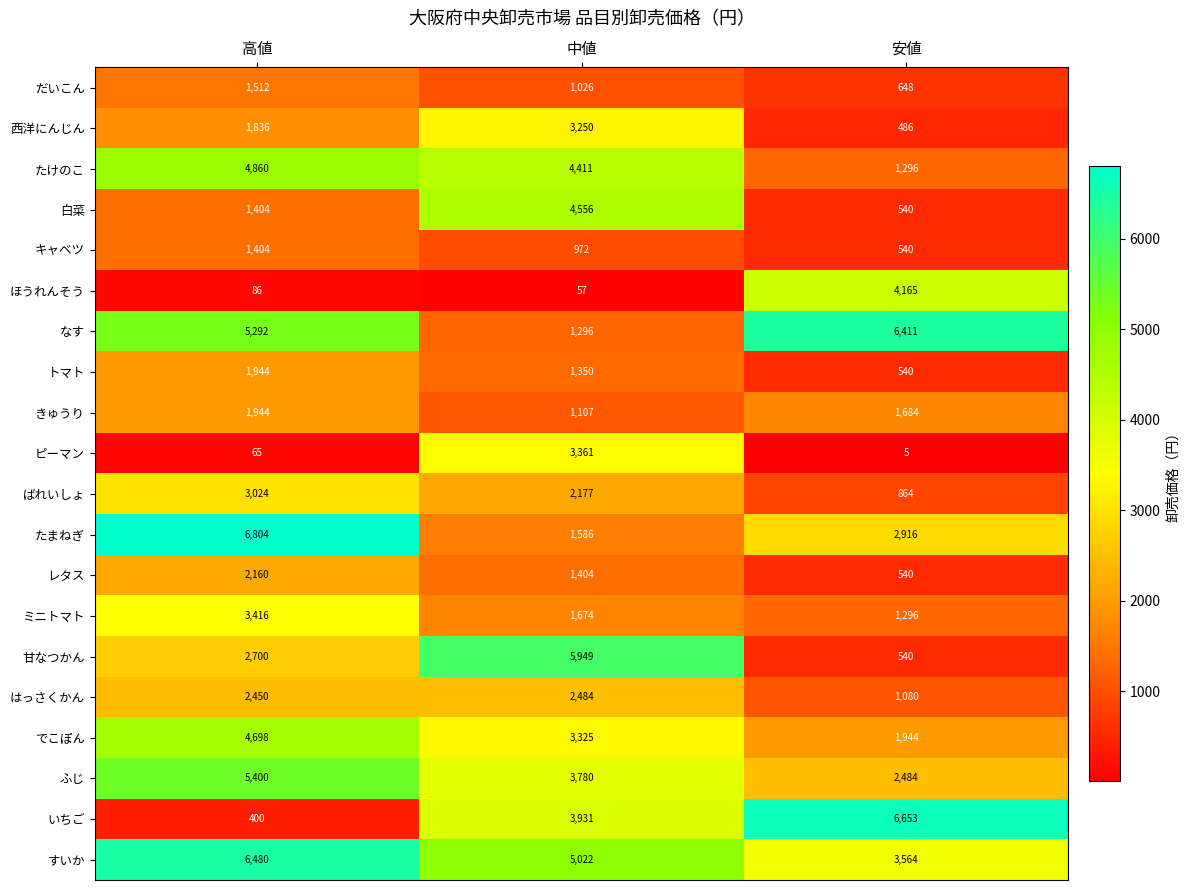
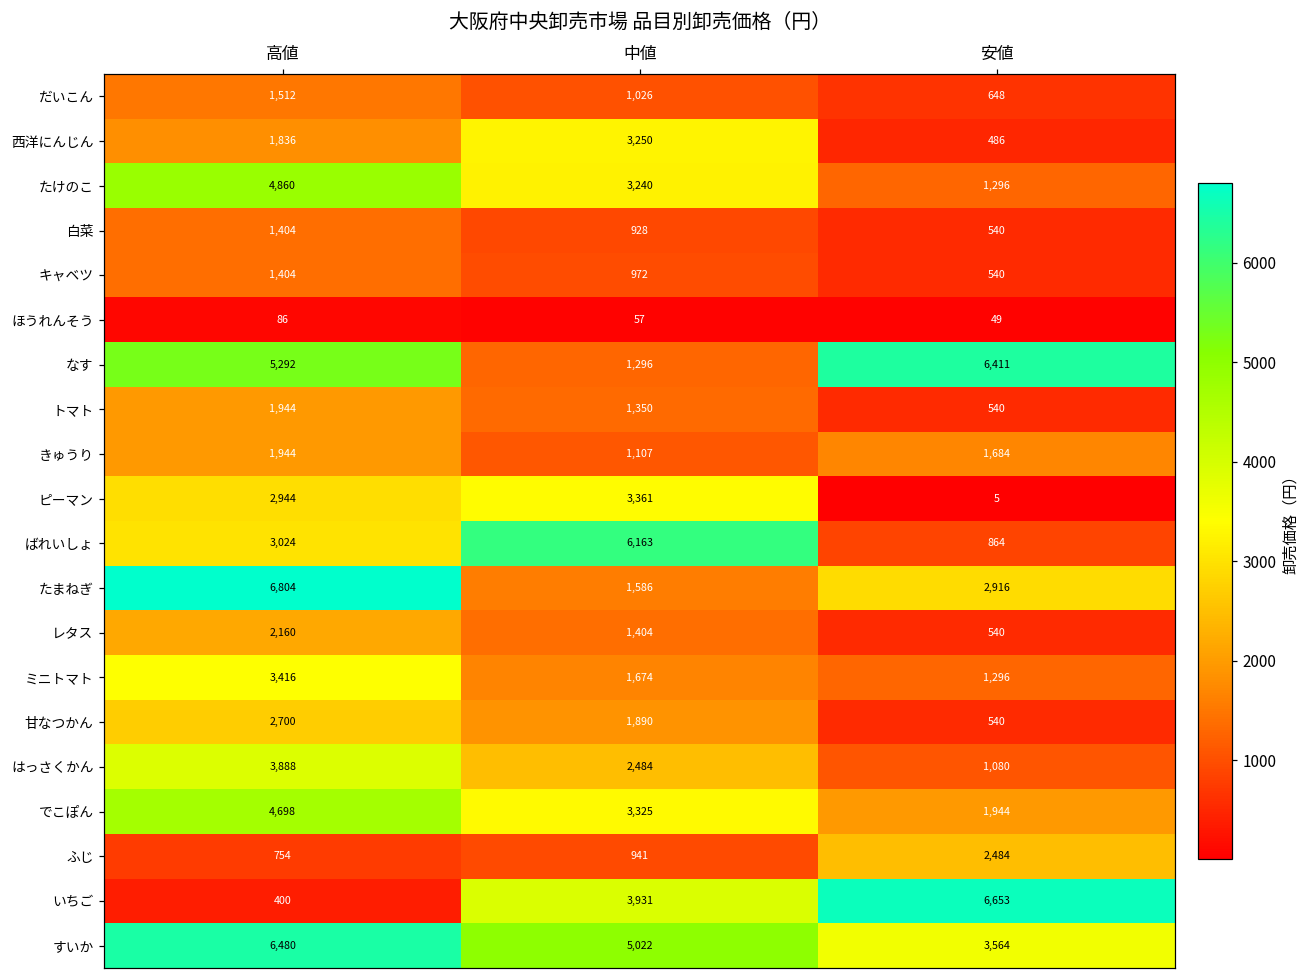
たけのこ, 中値: 4,411 -> 3,240
白菜, 中値: 4,556 -> 928
ほうれんそう, 安値: 4,165 -> 49
ピーマン, 高値: 65 -> 2,944
ばれいしょ, 中値: 2,177 -> 6,163
甘なつかん, 中値: 5,949 -> 1,890
はっさくかん, 高値: 2,450 -> 3,888
ふじ, 高値: 5,400 -> 754
ふじ, 中値: 3,780 -> 941
